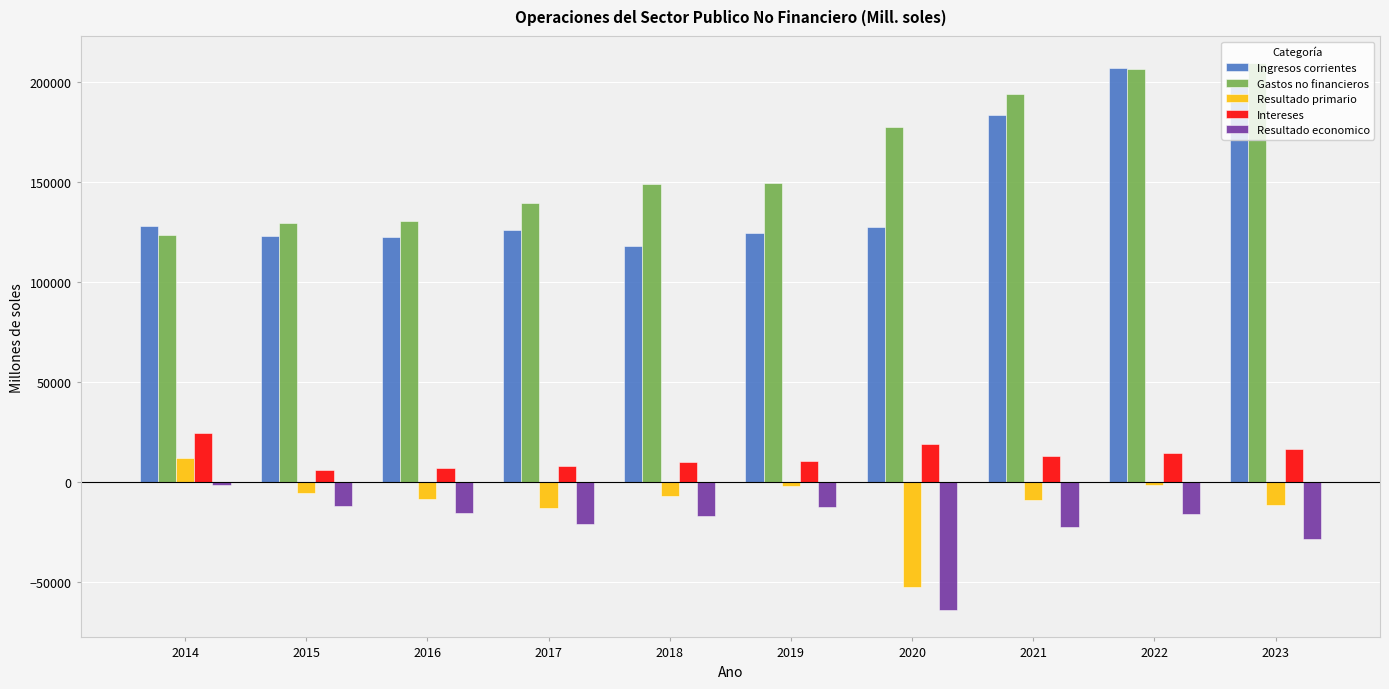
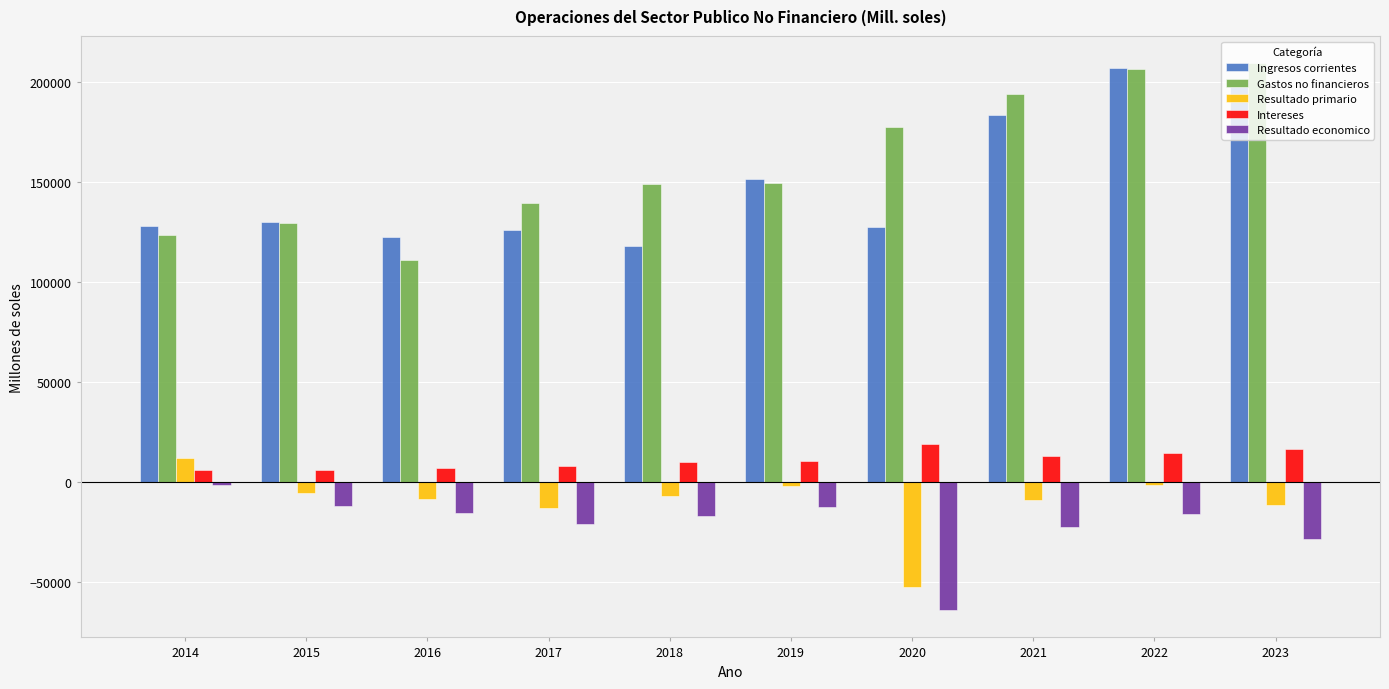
Intereses, 2014: 25000 -> 6000
Ingresos corrientes, 2015: 123000 -> 130000
Gastos no financieros, 2016: 131000 -> 111000
Ingresos corrientes, 2019: 125000 -> 152000
